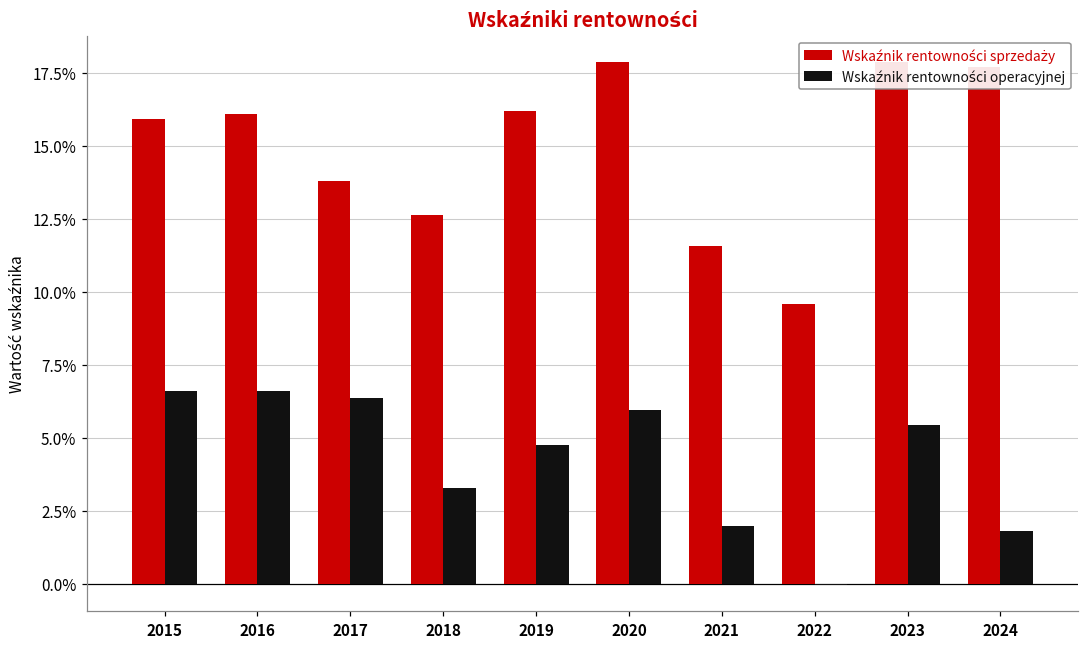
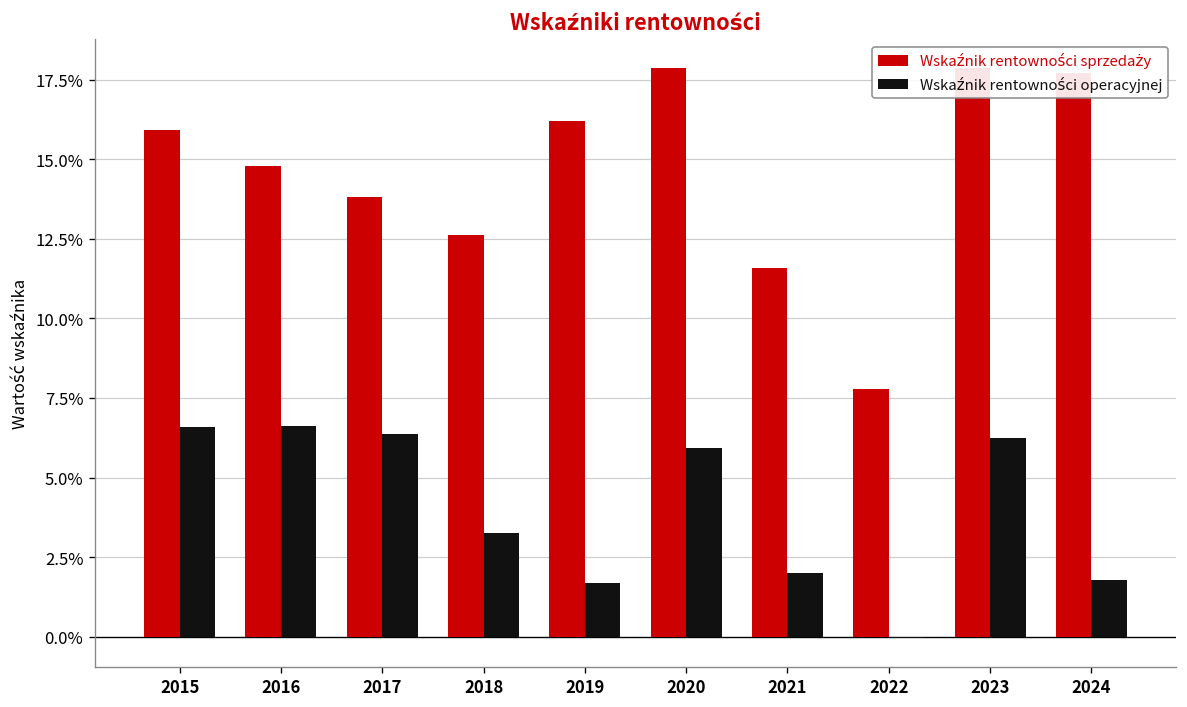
Wskaźnik rentowności sprzedaży, 2016: 16.1% -> 14.8%
Wskaźnik rentowności operacyjnej, 2019: 4.8% -> 1.7%
Wskaźnik rentowności sprzedaży, 2022: 9.6% -> 7.8%
Wskaźnik rentowności operacyjnej, 2023: 5.5% -> 6.2%
